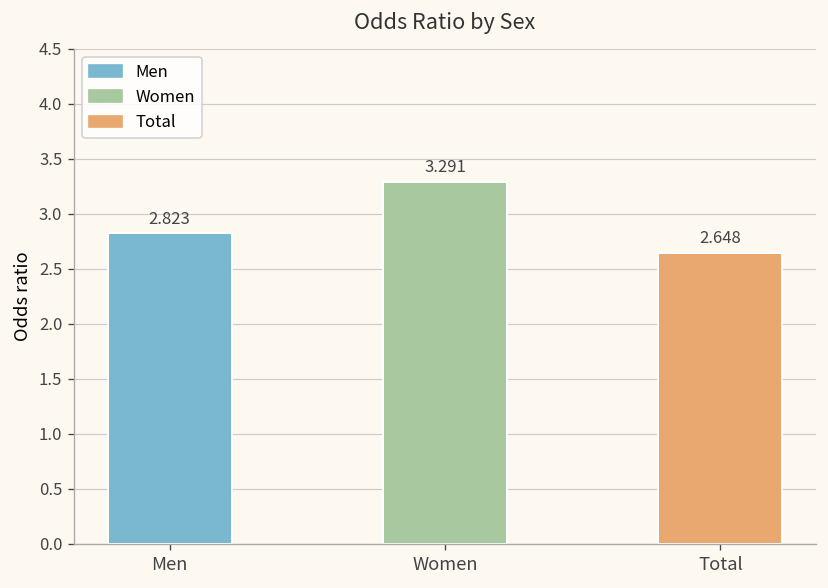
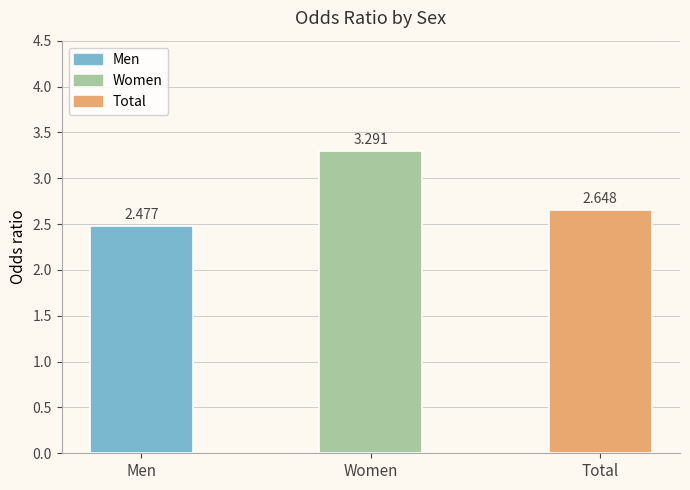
Men: 2.823 -> 2.477
